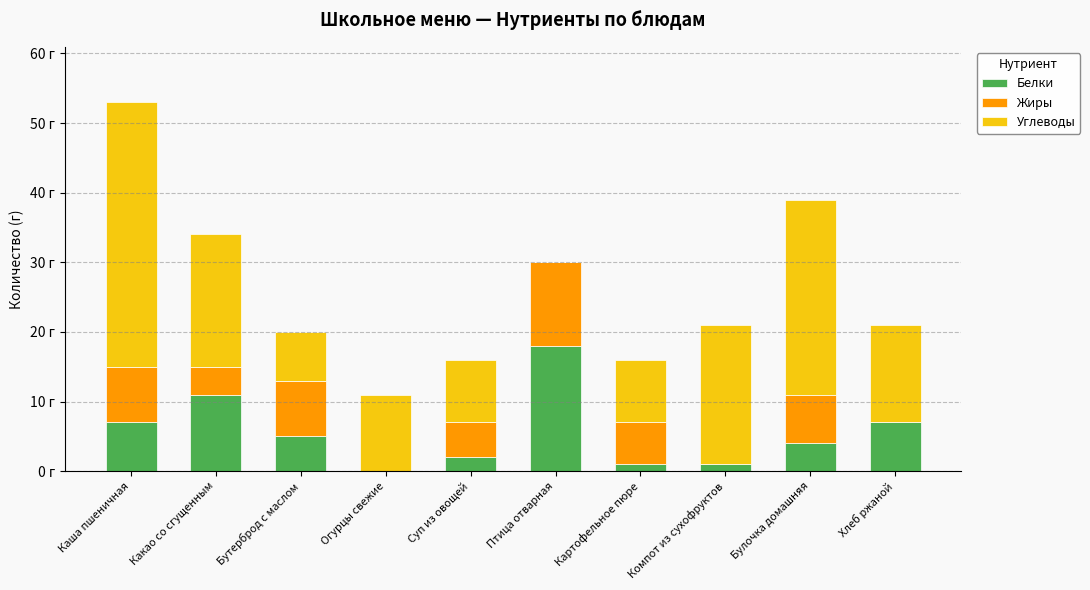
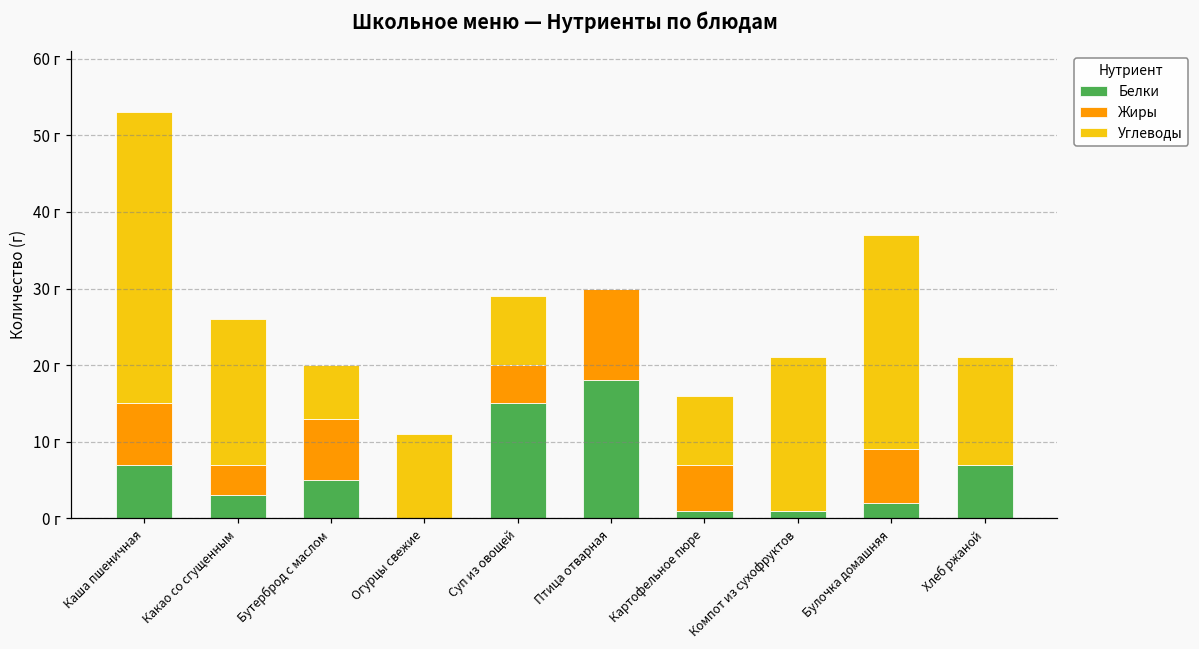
Белки, Какао со сгущенным: 11 г -> 3 г
Белки, Суп из овощей: 2 г -> 15 г
Белки, Булочка домашняя: 4 г -> 2 г
